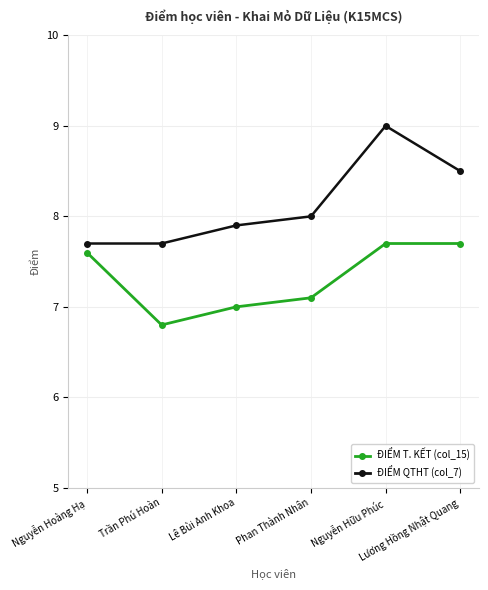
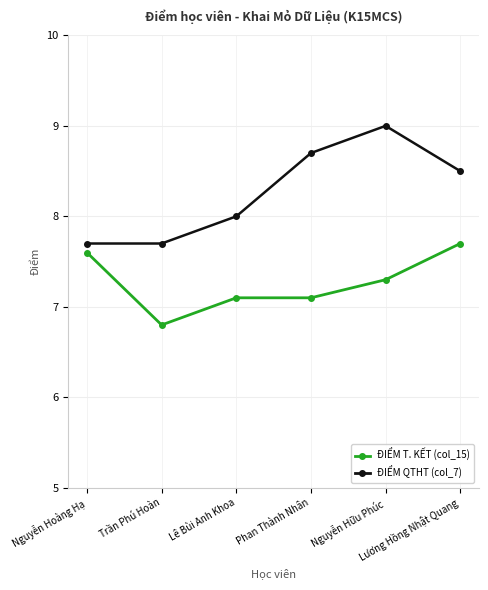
ĐIỂM T. KẾT (col_15), Lê Bùi Anh Khoa: 7.0 -> 7.1
ĐIỂM QTHT (col_7), Lê Bùi Anh Khoa: 7.9 -> 8.0
ĐIỂM QTHT (col_7), Phan Thành Nhân: 8.0 -> 8.7
ĐIỂM T. KẾT (col_15), Nguyễn Hữu Phúc: 7.7 -> 7.3
